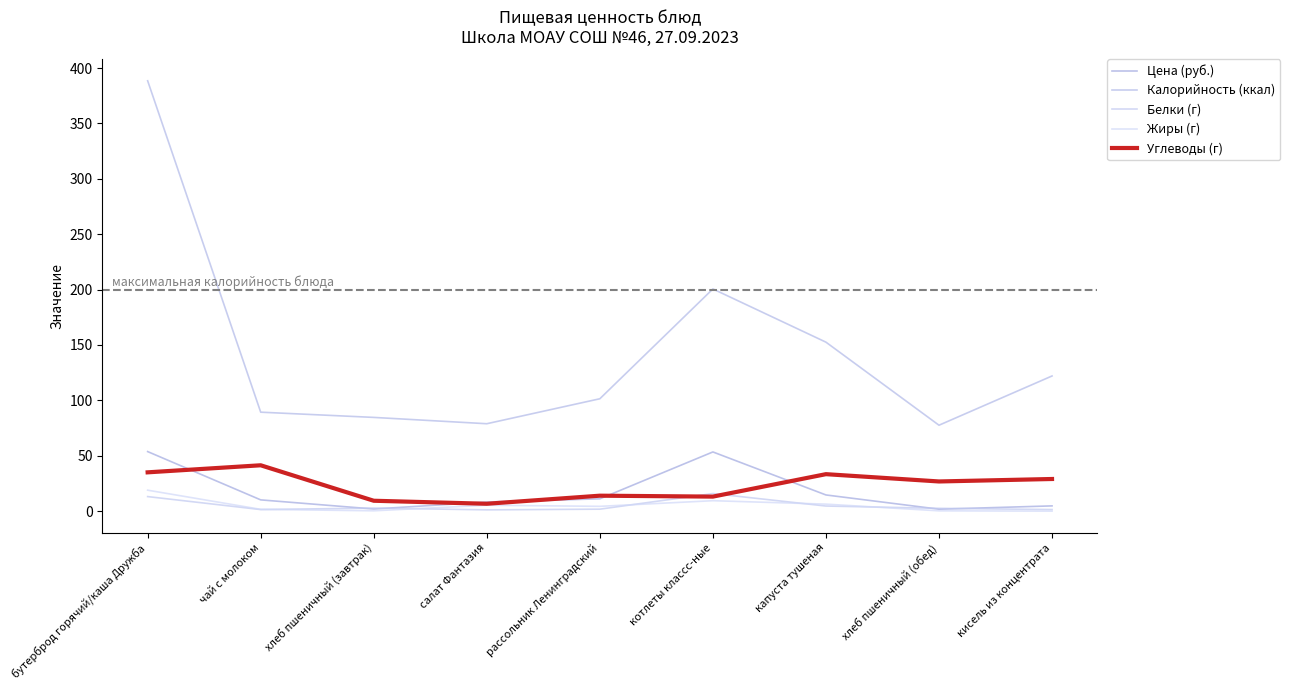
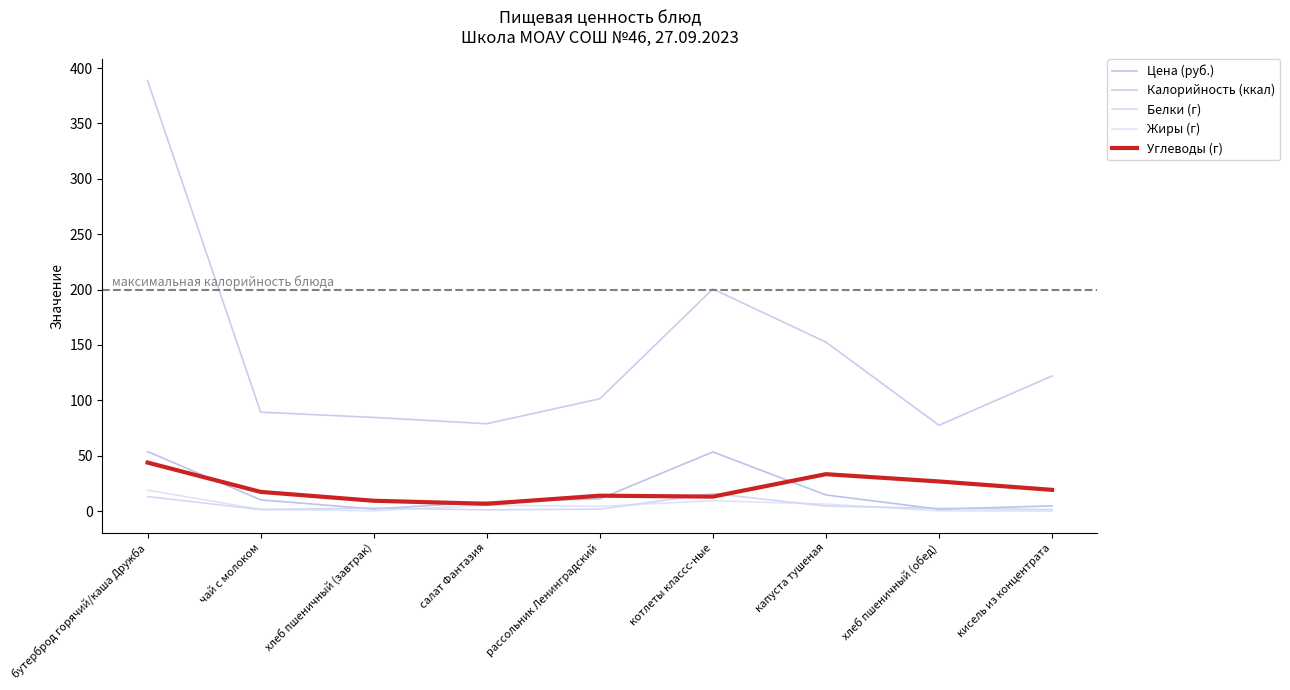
Углеводы (г), бутерброд горячий/каша Дружба: 35 -> 44
Углеводы (г), чай с молоком: 41 -> 17
Углеводы (г), кисель из концентрата: 29 -> 19
